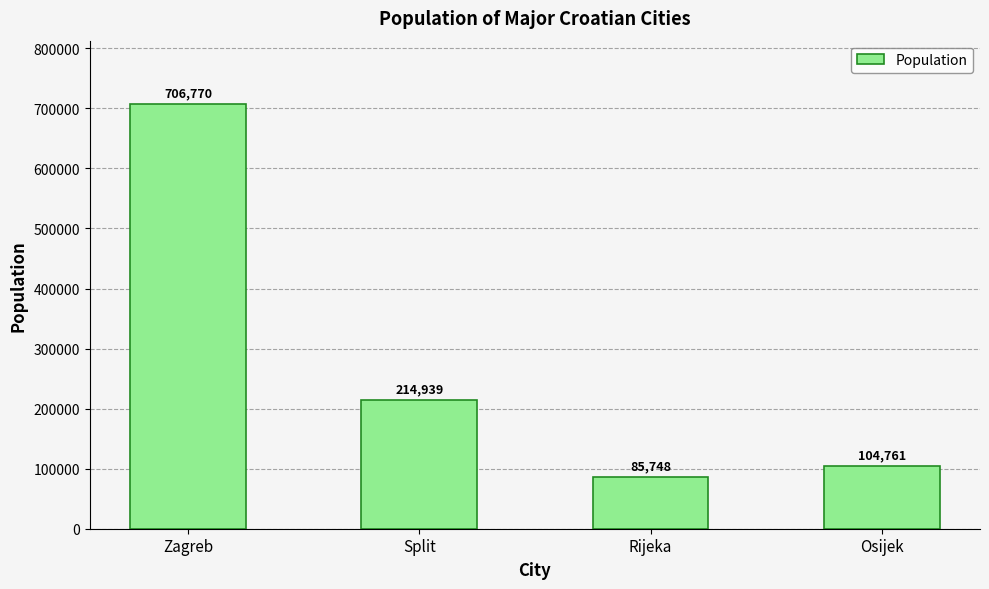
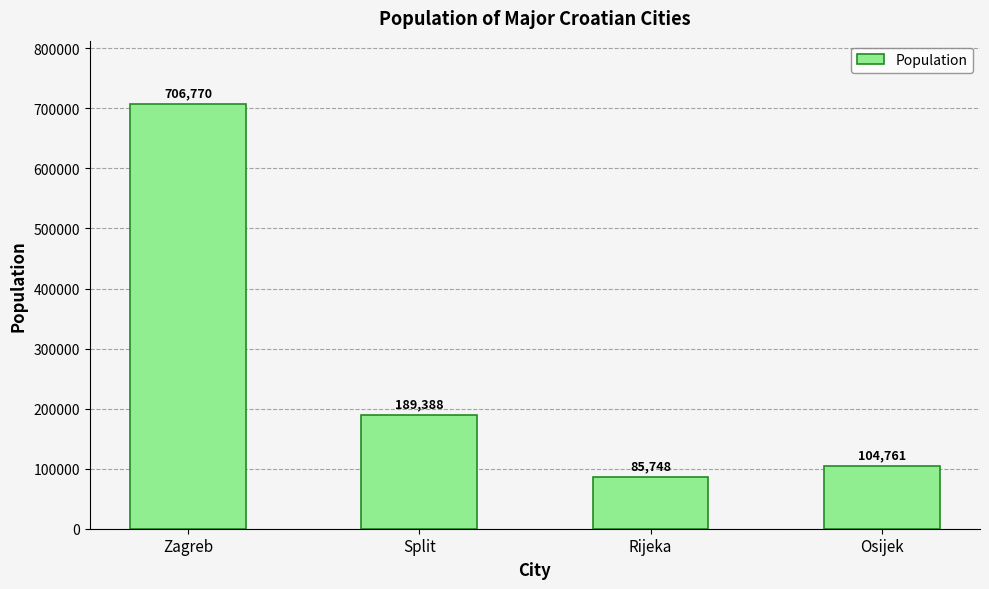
Split: 214,939 -> 189,388
